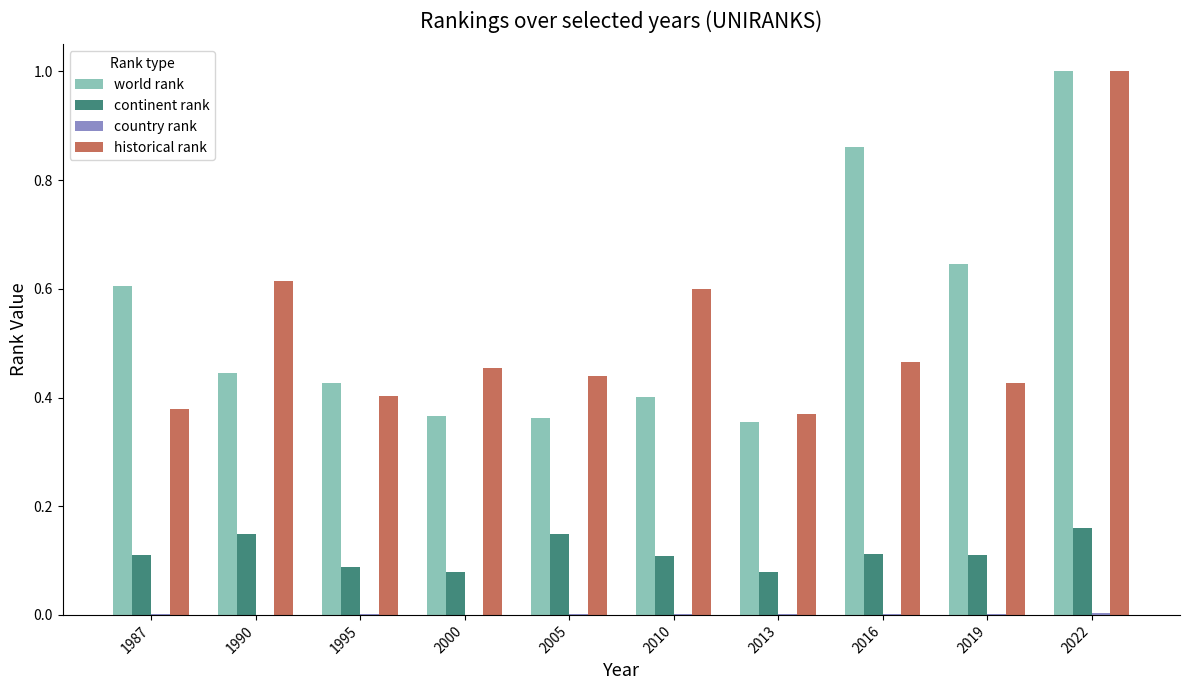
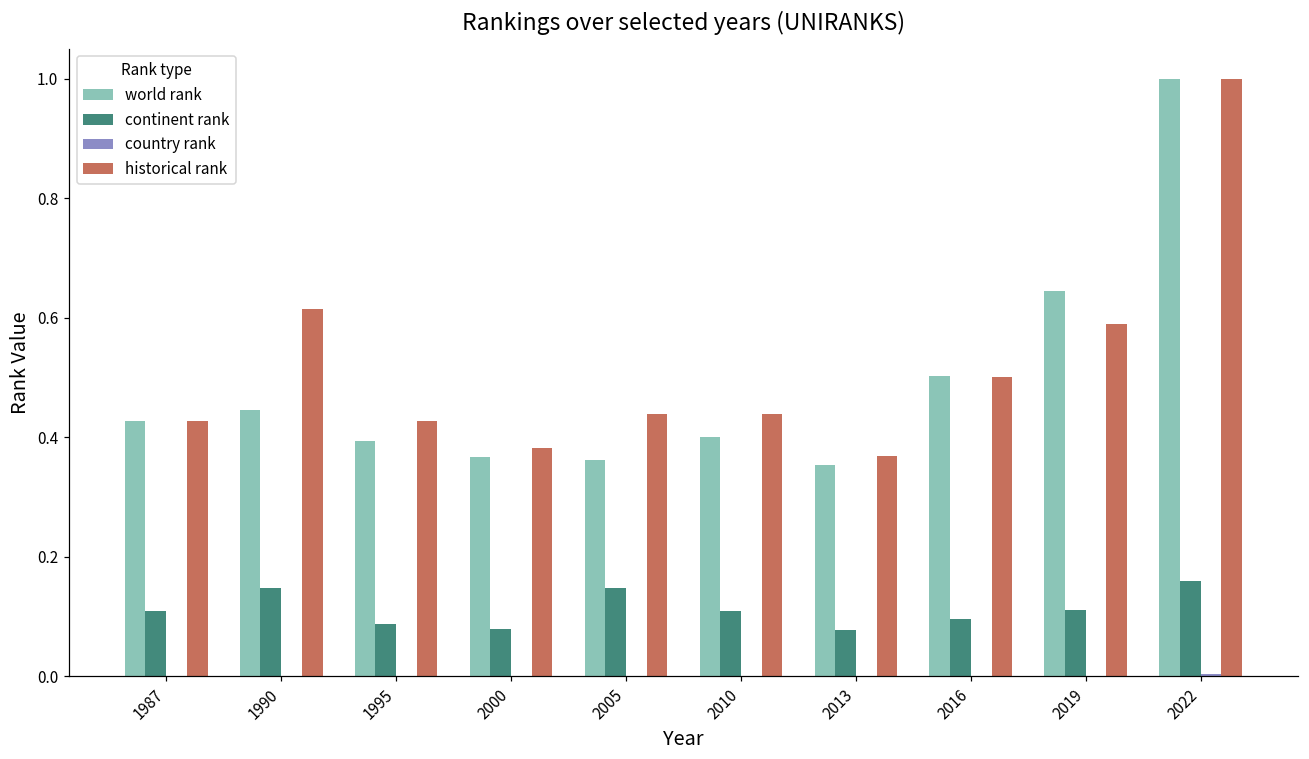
world rank, 1987: 0.60 -> 0.43
historical rank, 1987: 0.38 -> 0.43
world rank, 1995: 0.43 -> 0.39
historical rank, 1995: 0.40 -> 0.43
historical rank, 2000: 0.45 -> 0.38
historical rank, 2010: 0.60 -> 0.44
world rank, 2016: 0.86 -> 0.50
continent rank, 2016: 0.11 -> 0.10
historical rank, 2016: 0.46 -> 0.50
historical rank, 2019: 0.43 -> 0.59
